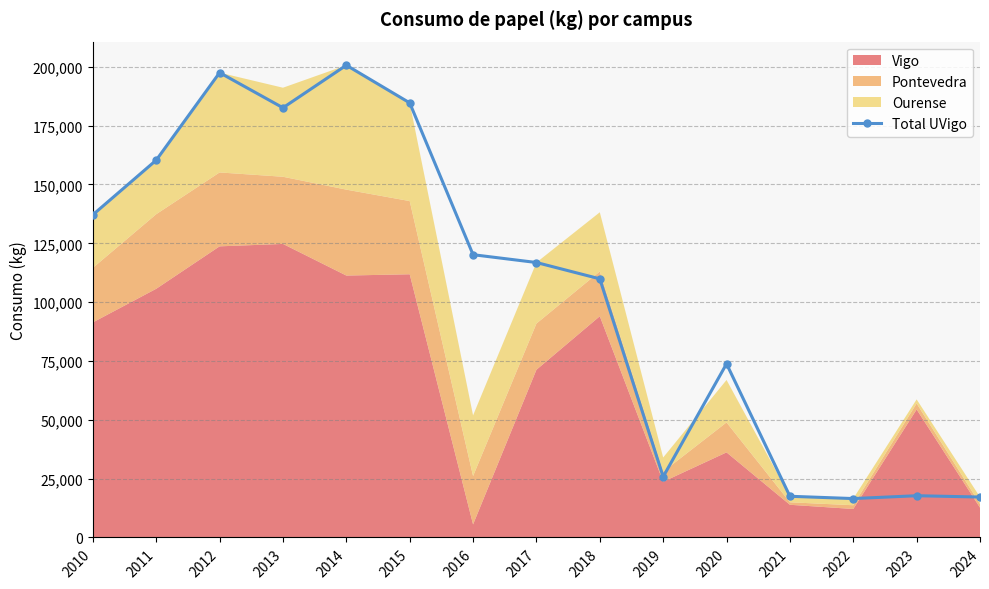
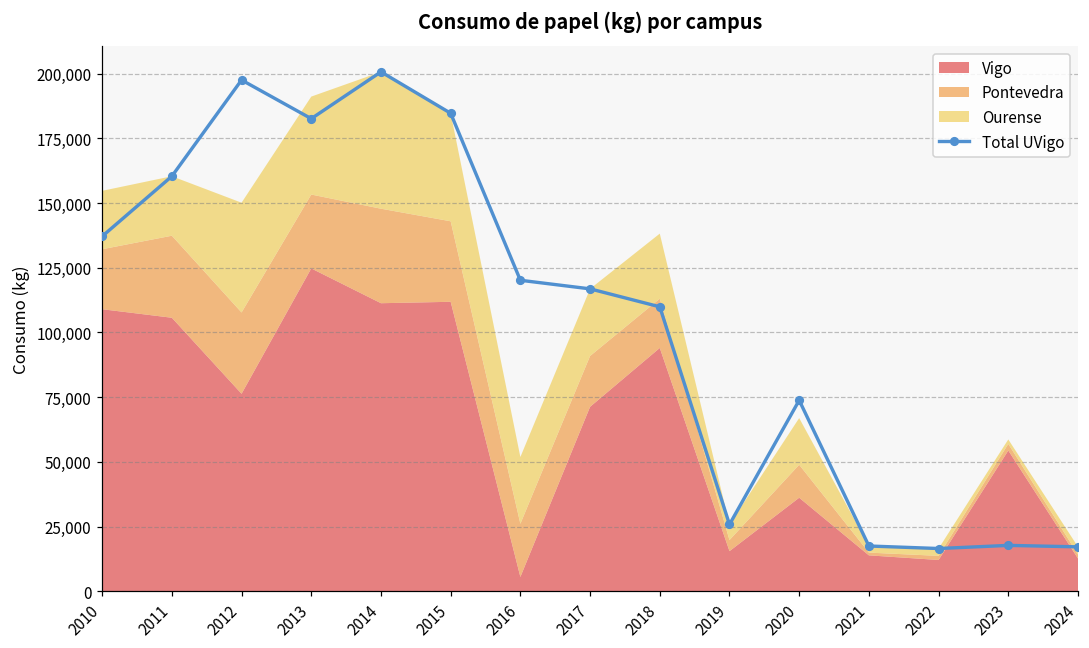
Vigo, 2010: 91,000 -> 109,000
Vigo, 2012: 124,000 -> 76,000
Vigo, 2019: 24,000 -> 16,000
